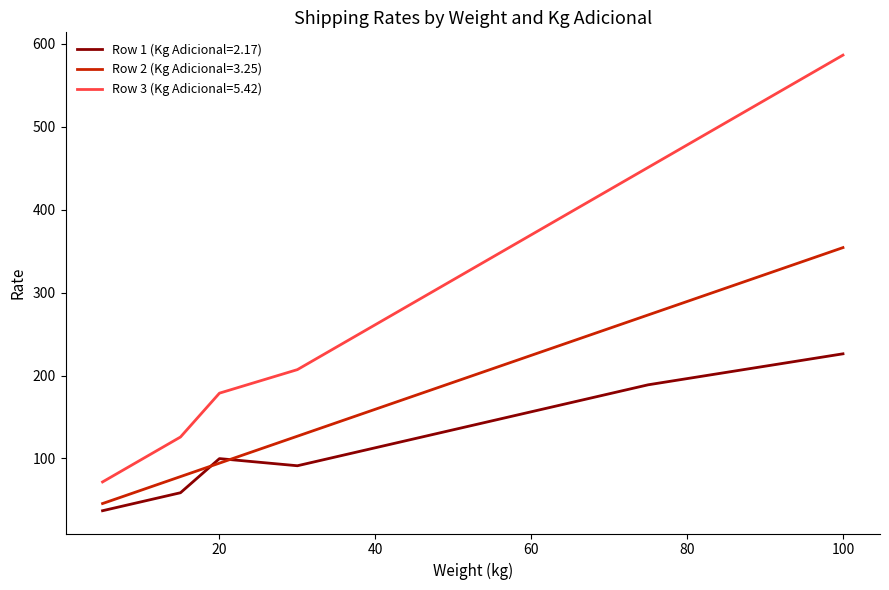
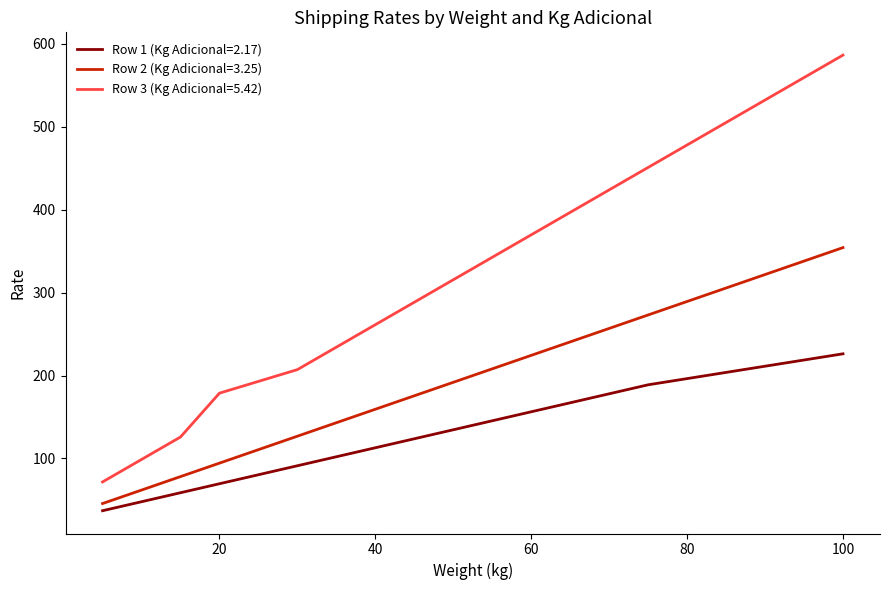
Row 1 (Kg Adicional=2.17), 20: 100 -> 70
